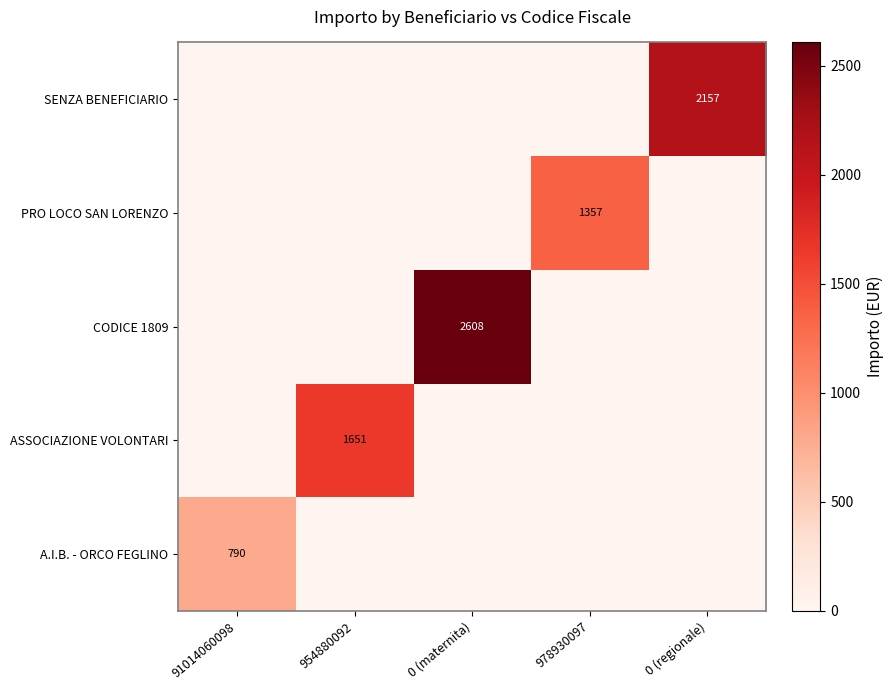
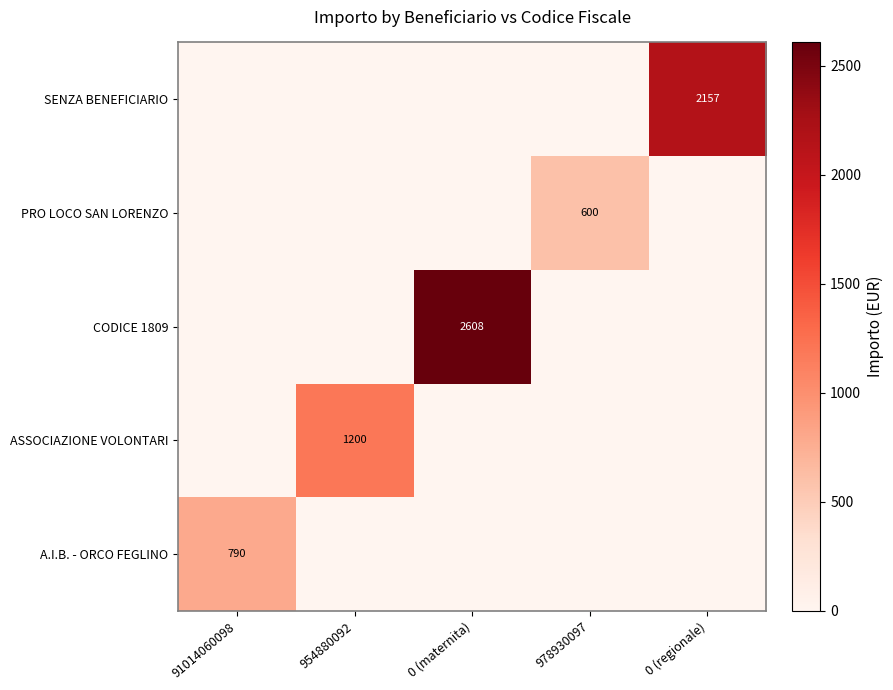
PRO LOCO SAN LORENZO, 978930097: 1357 -> 600
ASSOCIAZIONE VOLONTARI, 954880092: 1651 -> 1200
